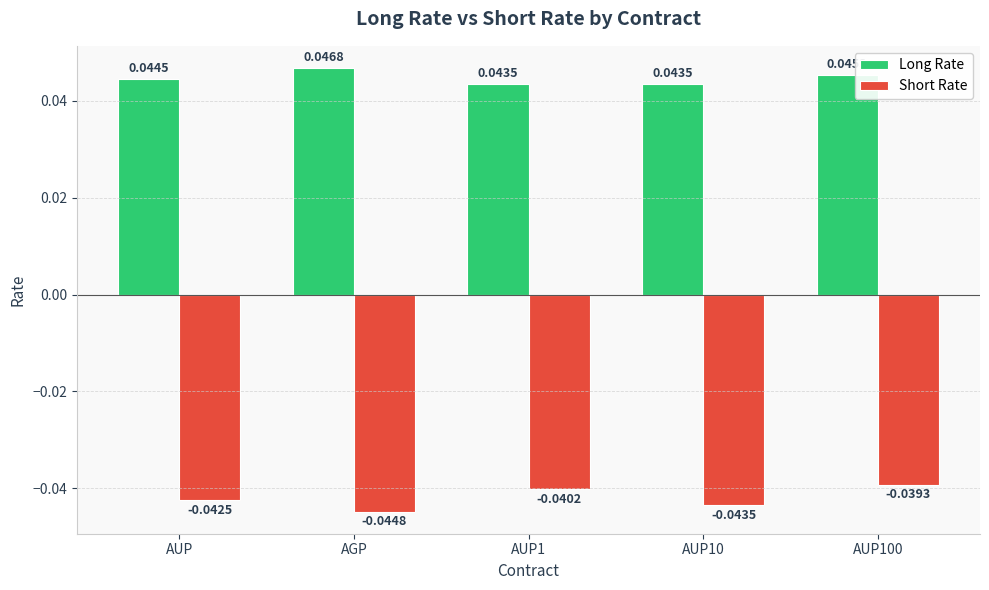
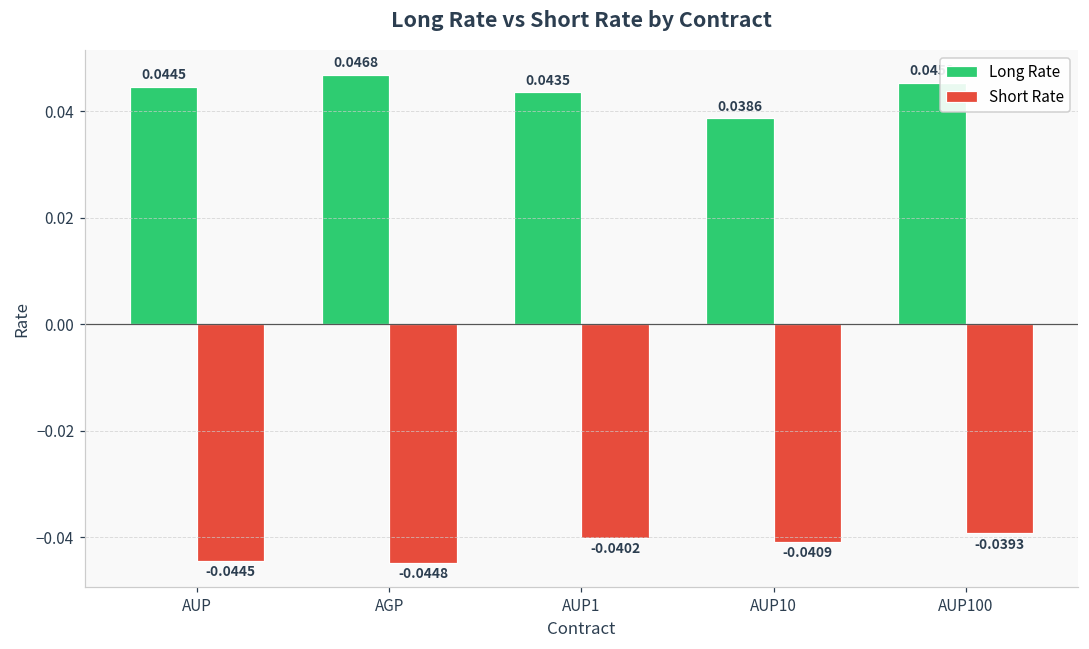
Short Rate, AUP: -0.0425 -> -0.0445
Long Rate, AUP10: 0.0435 -> 0.0386
Short Rate, AUP10: -0.0435 -> -0.0409
